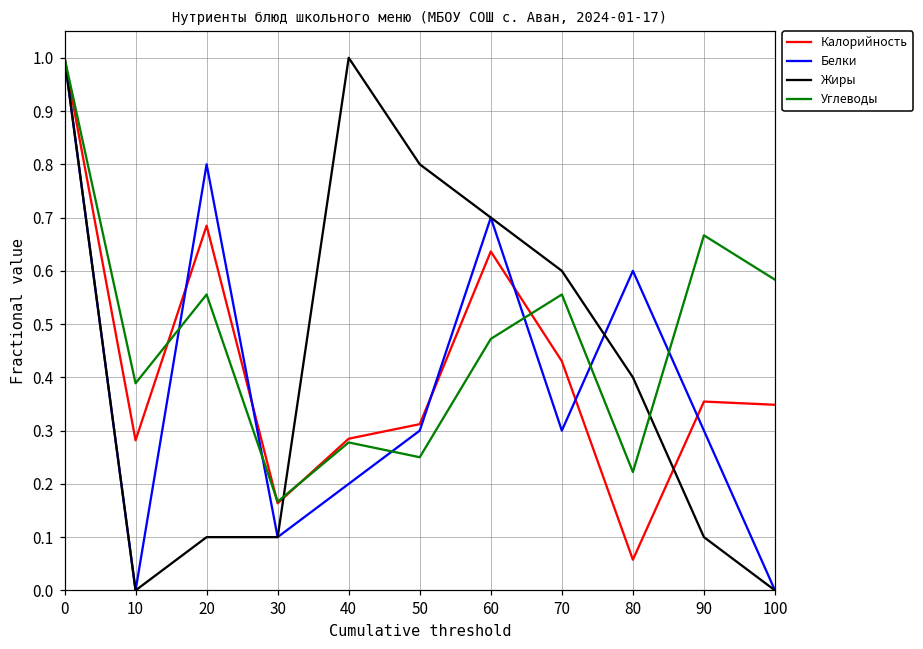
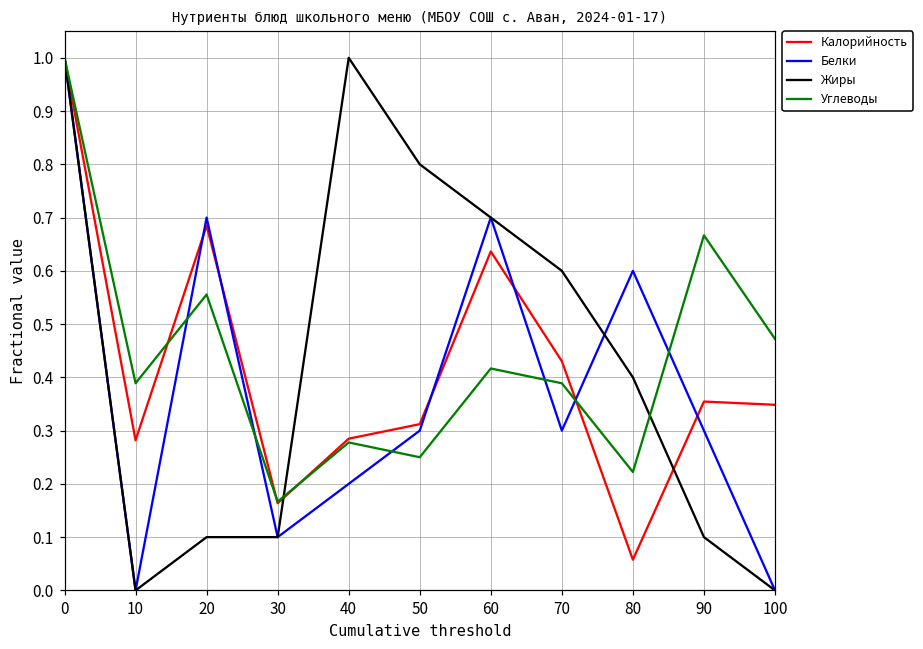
Белки, 20: 0.80 -> 0.70
Углеводы, 60: 0.47 -> 0.42
Углеводы, 70: 0.56 -> 0.39
Углеводы, 100: 0.58 -> 0.47
